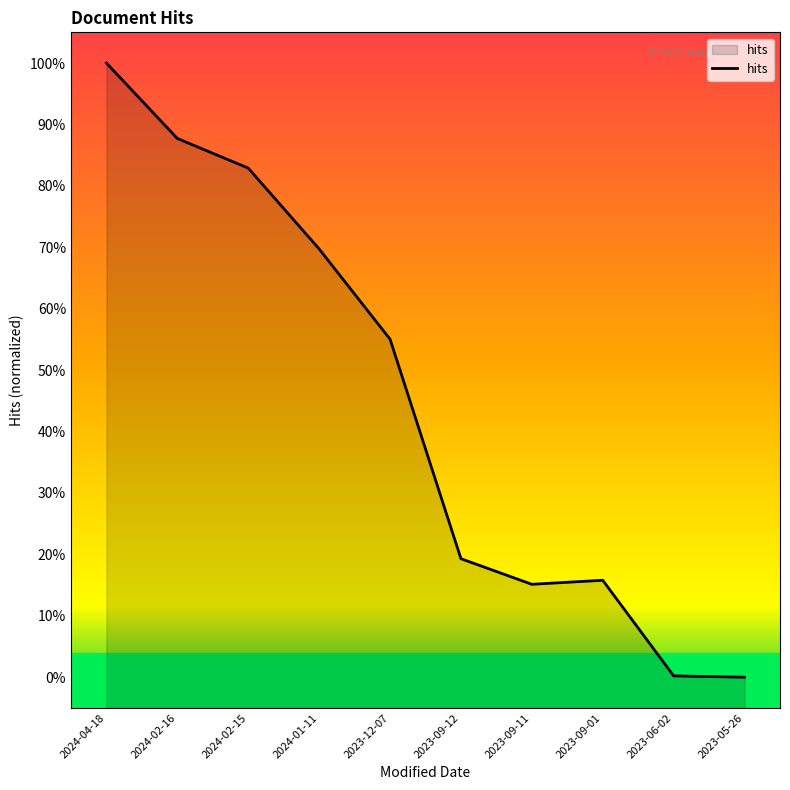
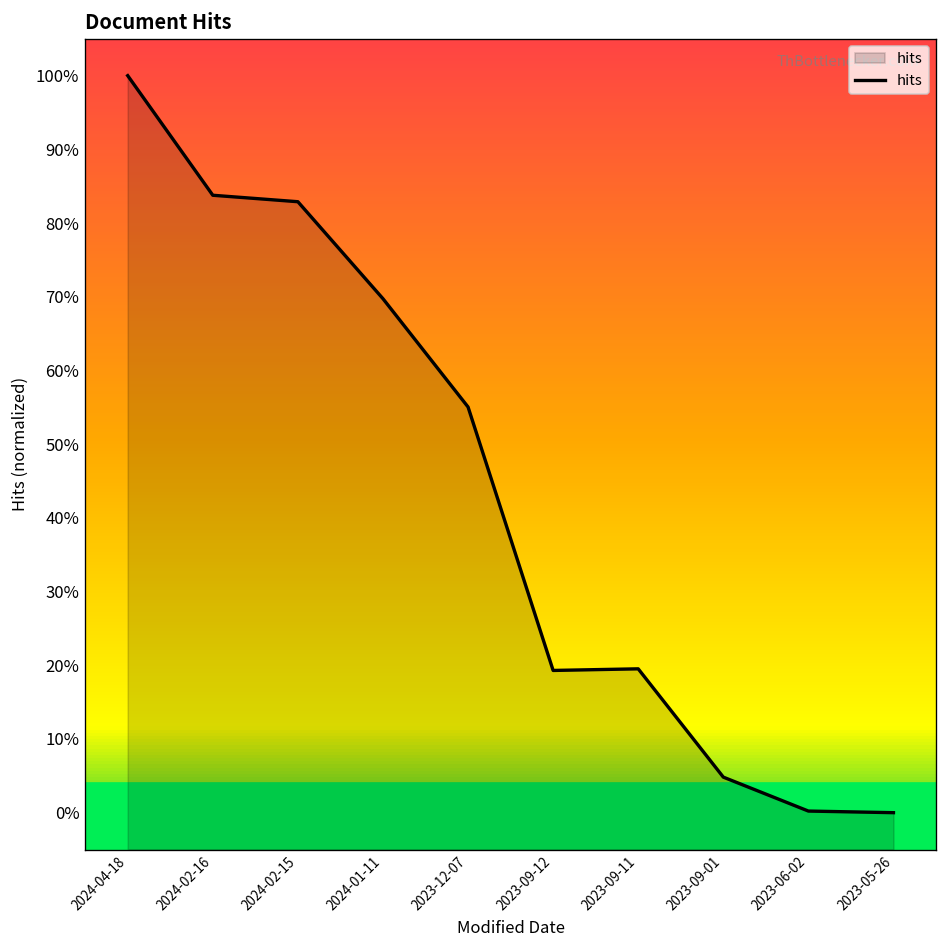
2024-02-16: 88% -> 84%
2023-09-11: 15% -> 20%
2023-09-01: 16% -> 5%
